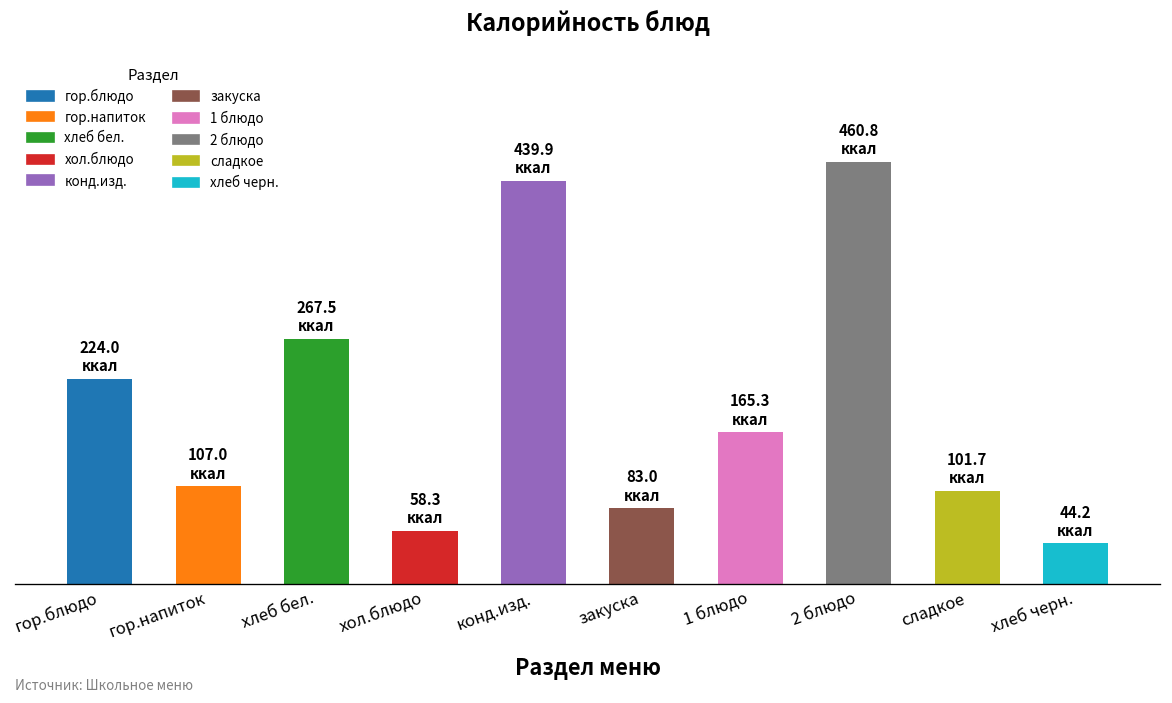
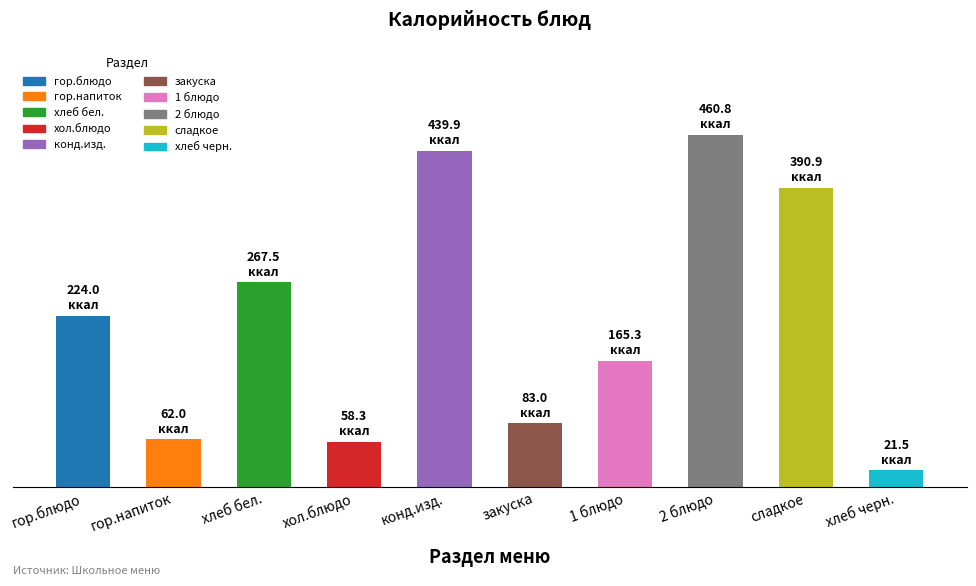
гор.напиток: 107.0 -> 62.0
сладкое: 101.7 -> 390.9
хлеб черн.: 44.2 -> 21.5
